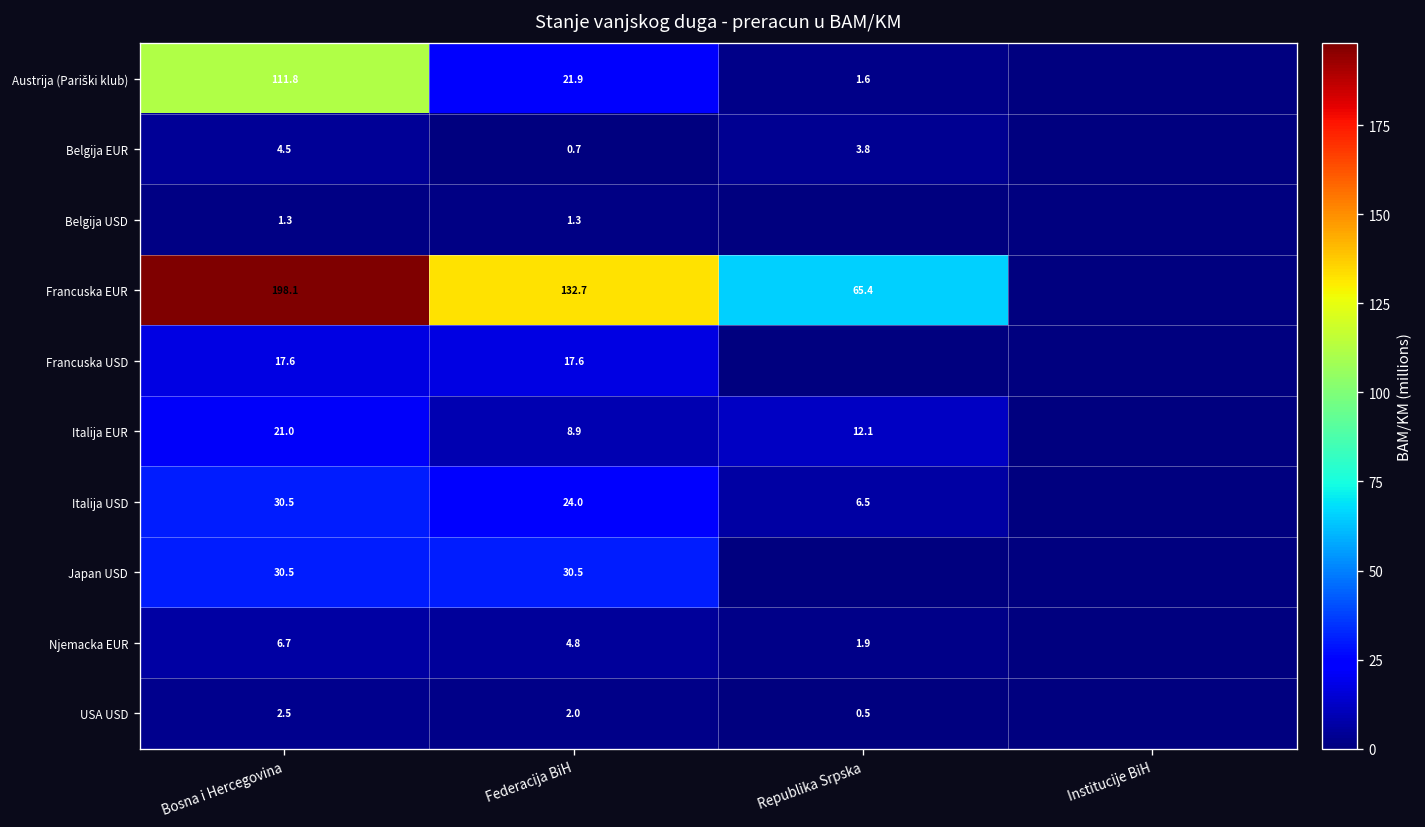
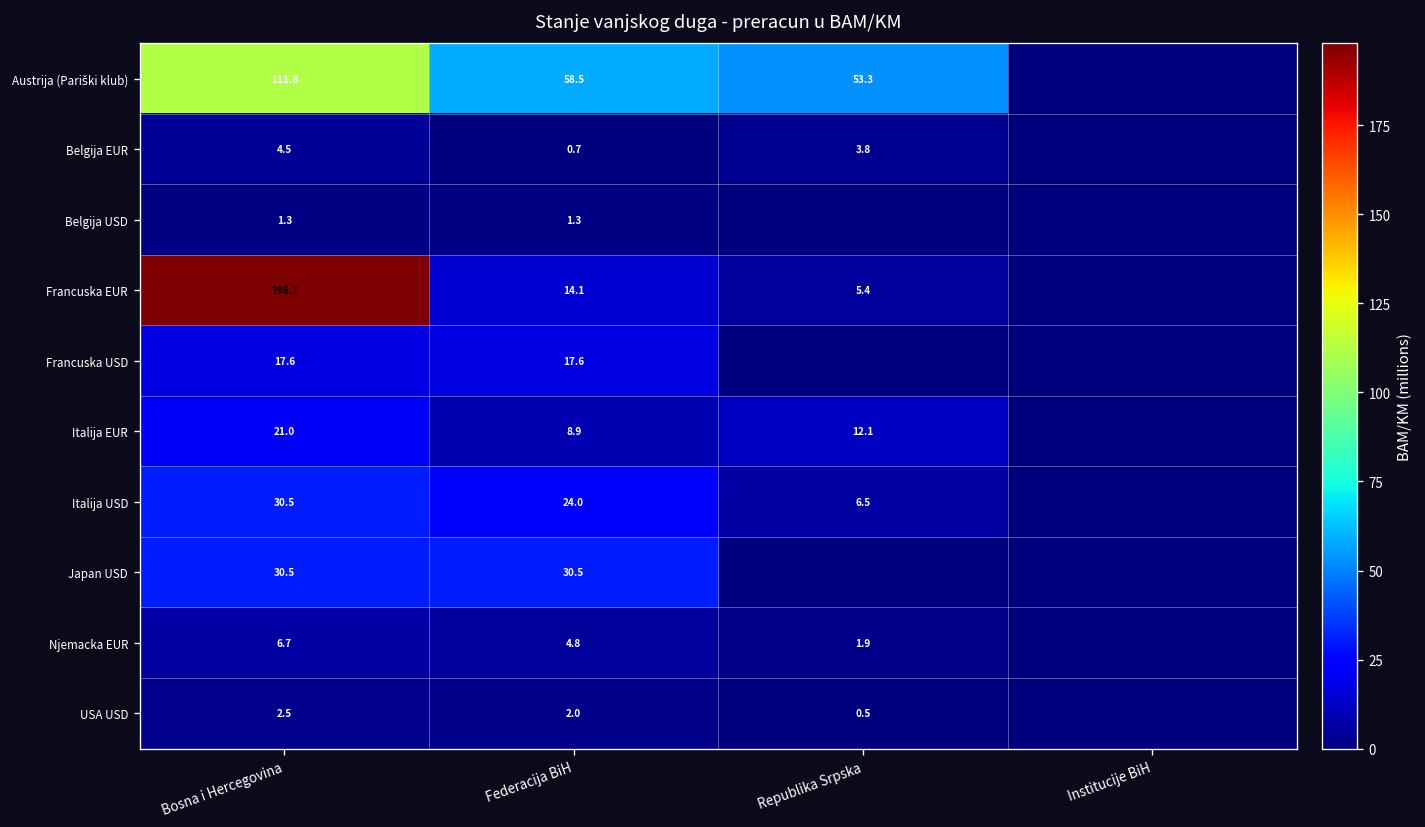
Austrija (Pariški klub), Federacija BiH: 21.9 -> 58.5
Austrija (Pariški klub), Republika Srpska: 1.6 -> 53.3
Francuska EUR, Federacija BiH: 132.7 -> 14.1
Francuska EUR, Republika Srpska: 65.4 -> 5.4
